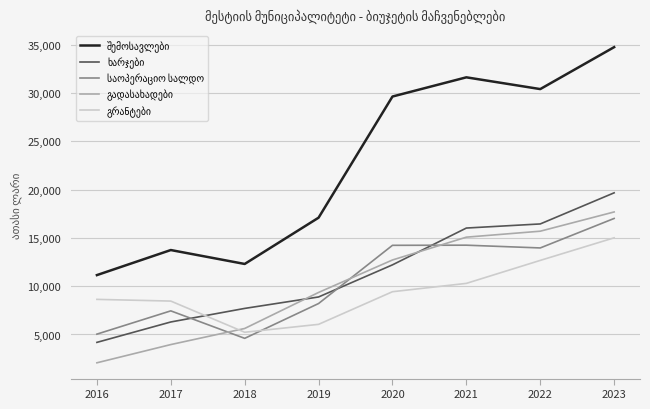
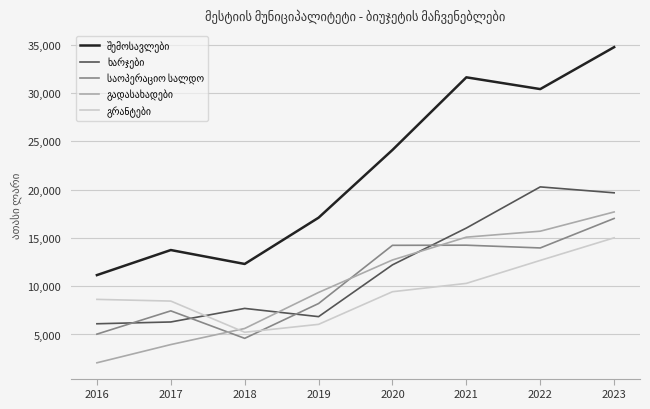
ხარჯები, 2016: 4,000 -> 6,000
ხარჯები, 2019: 9,000 -> 7,000
შემოსავლები, 2020: 30,000 -> 24,000
ხარჯები, 2022: 16,000 -> 20,000
